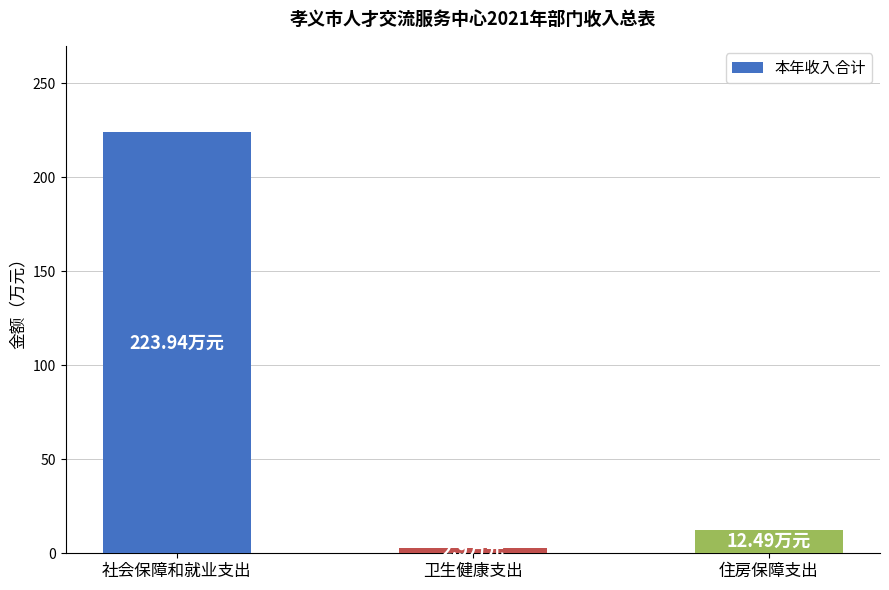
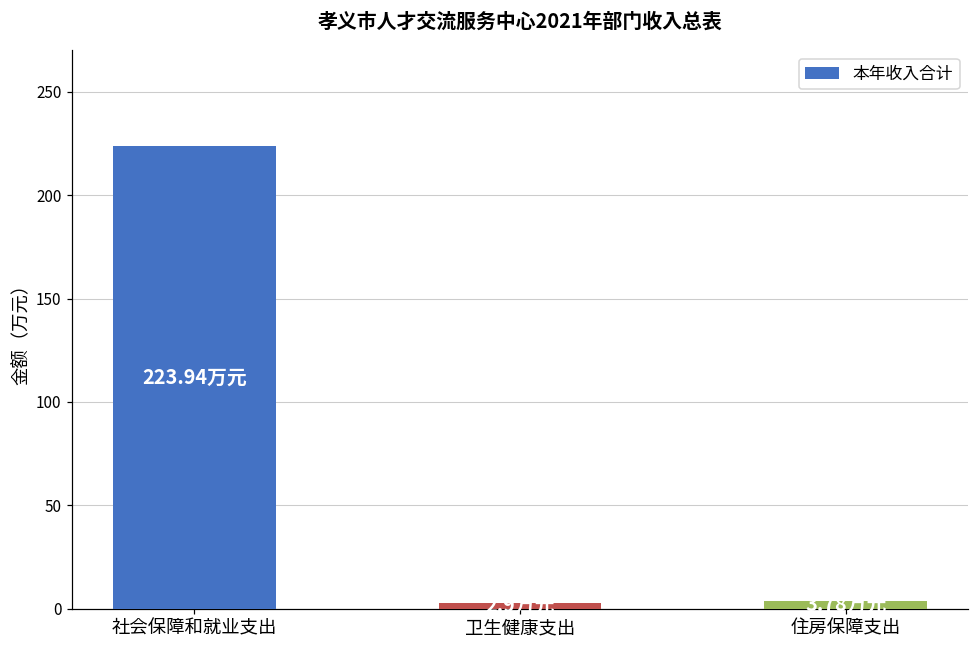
住房保障支出: 12 -> 4
